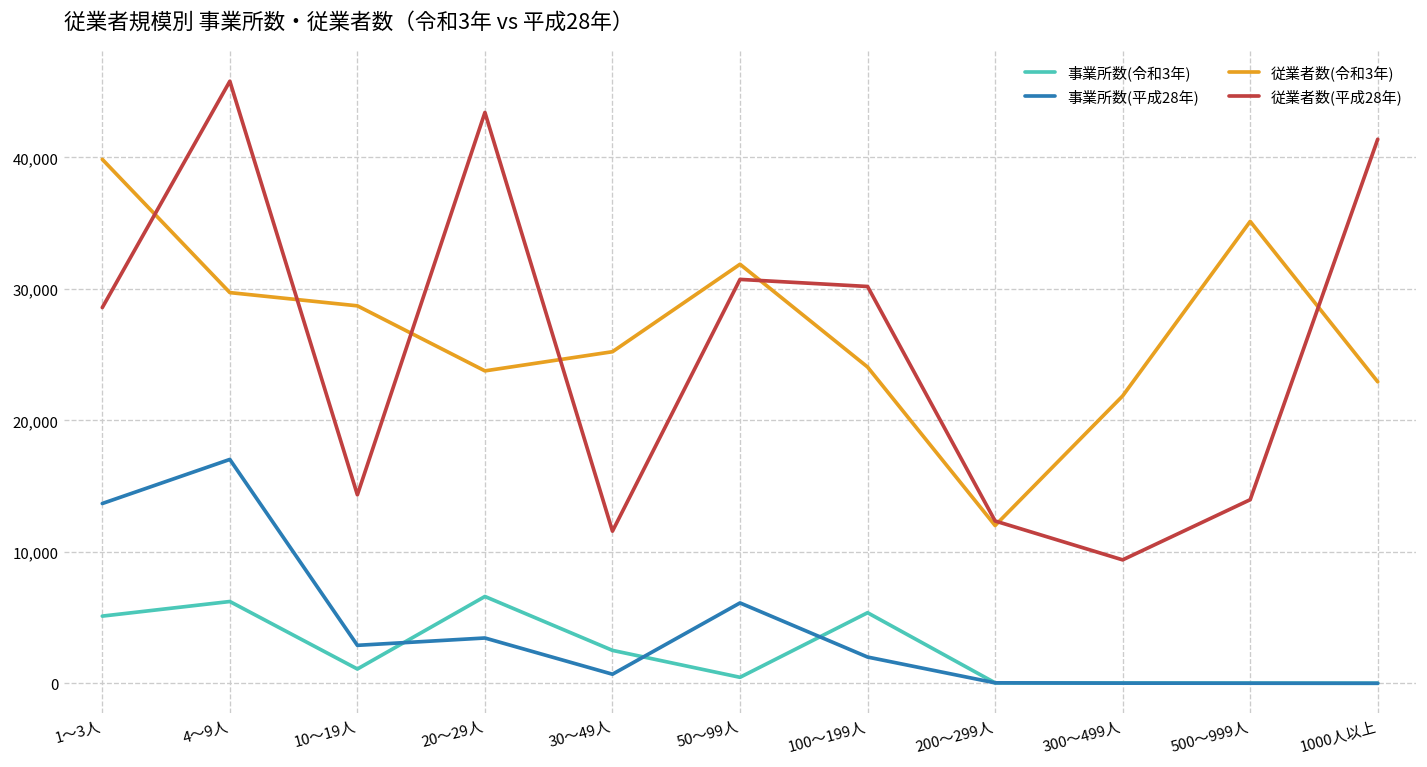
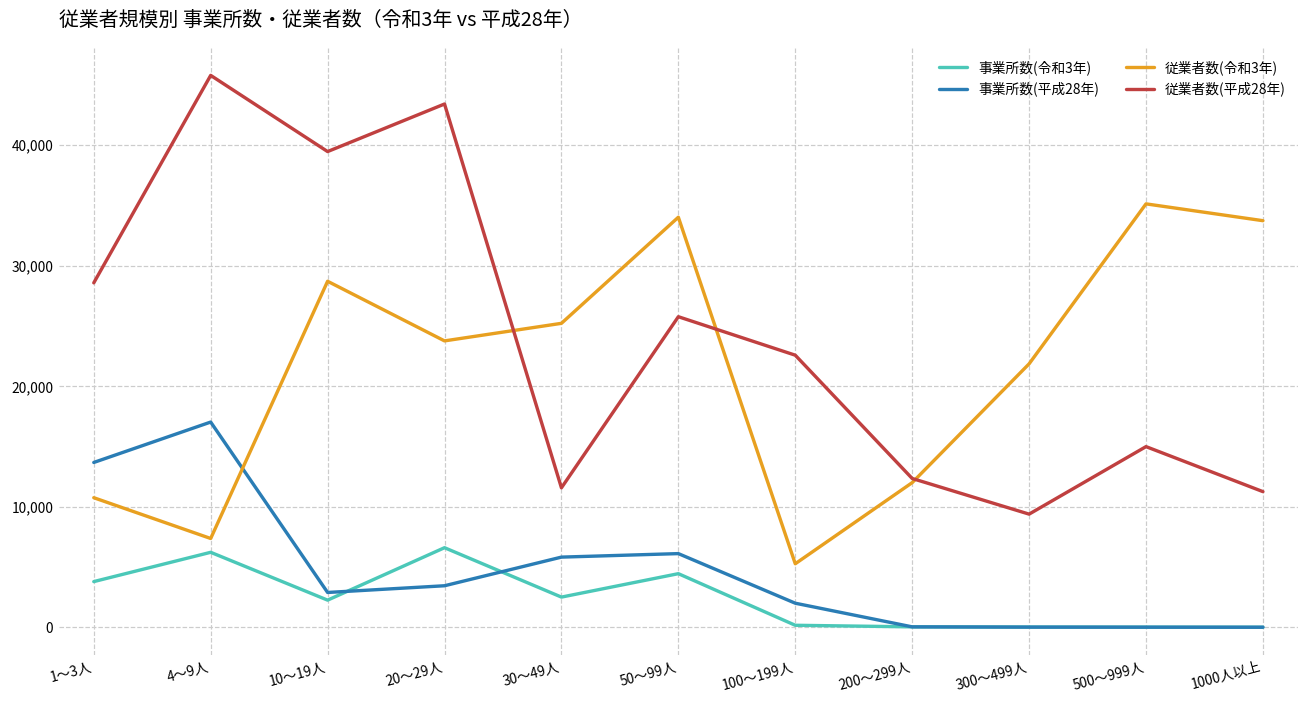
事業所数(令和3年), 1～3人: 5,100 -> 3,800
従業者数(令和3年), 1～3人: 39,800 -> 10,800
従業者数(令和3年), 4～9人: 29,700 -> 7,400
事業所数(令和3年), 10～19人: 1,100 -> 2,300
従業者数(平成28年), 10～19人: 14,300 -> 39,500
事業所数(平成28年), 30～49人: 700 -> 5,800
事業所数(令和3年), 50～99人: 500 -> 4,500
従業者数(令和3年), 50～99人: 31,900 -> 34,000
従業者数(平成28年), 50～99人: 30,700 -> 25,800
事業所数(令和3年), 100～199人: 5,400 -> 200
従業者数(令和3年), 100～199人: 24,100 -> 5,300
従業者数(平成28年), 100～199人: 30,200 -> 22,600
従業者数(平成28年), 500～999人: 14,000 -> 15,000
従業者数(令和3年), 1000人以上: 22,900 -> 33,700
従業者数(平成28年), 1000人以上: 41,400 -> 11,300
